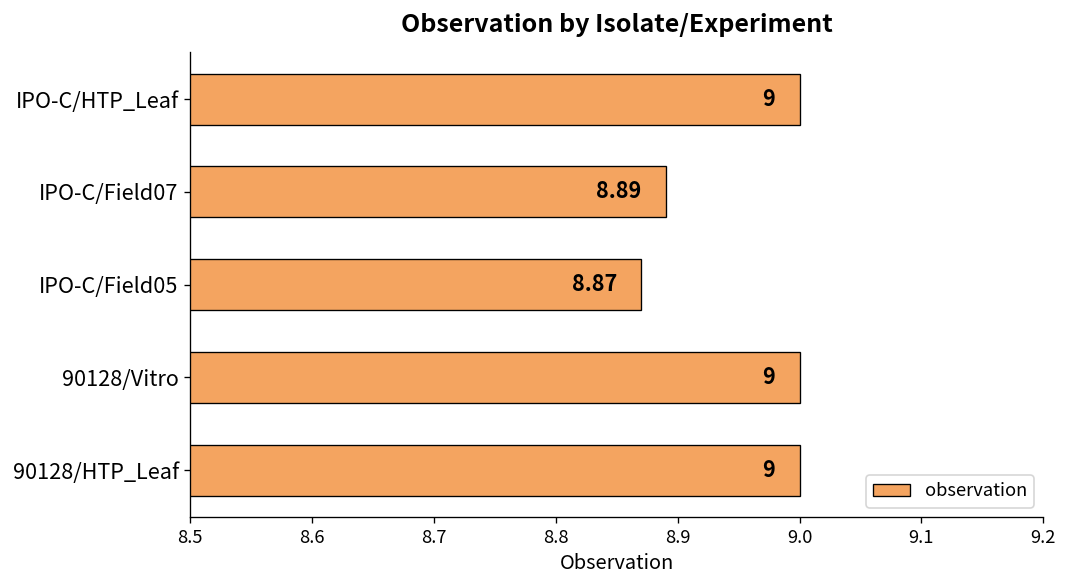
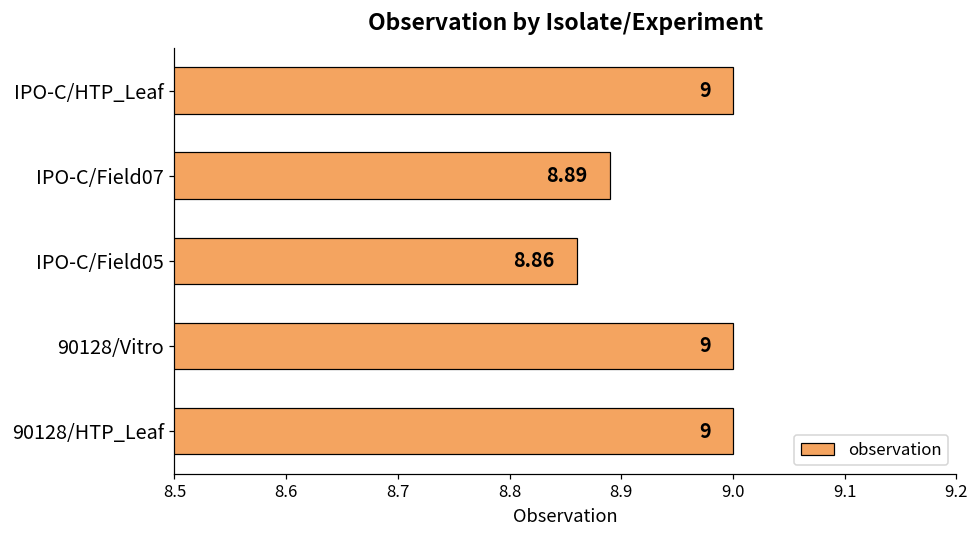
IPO-C/Field05: 8.87 -> 8.86
